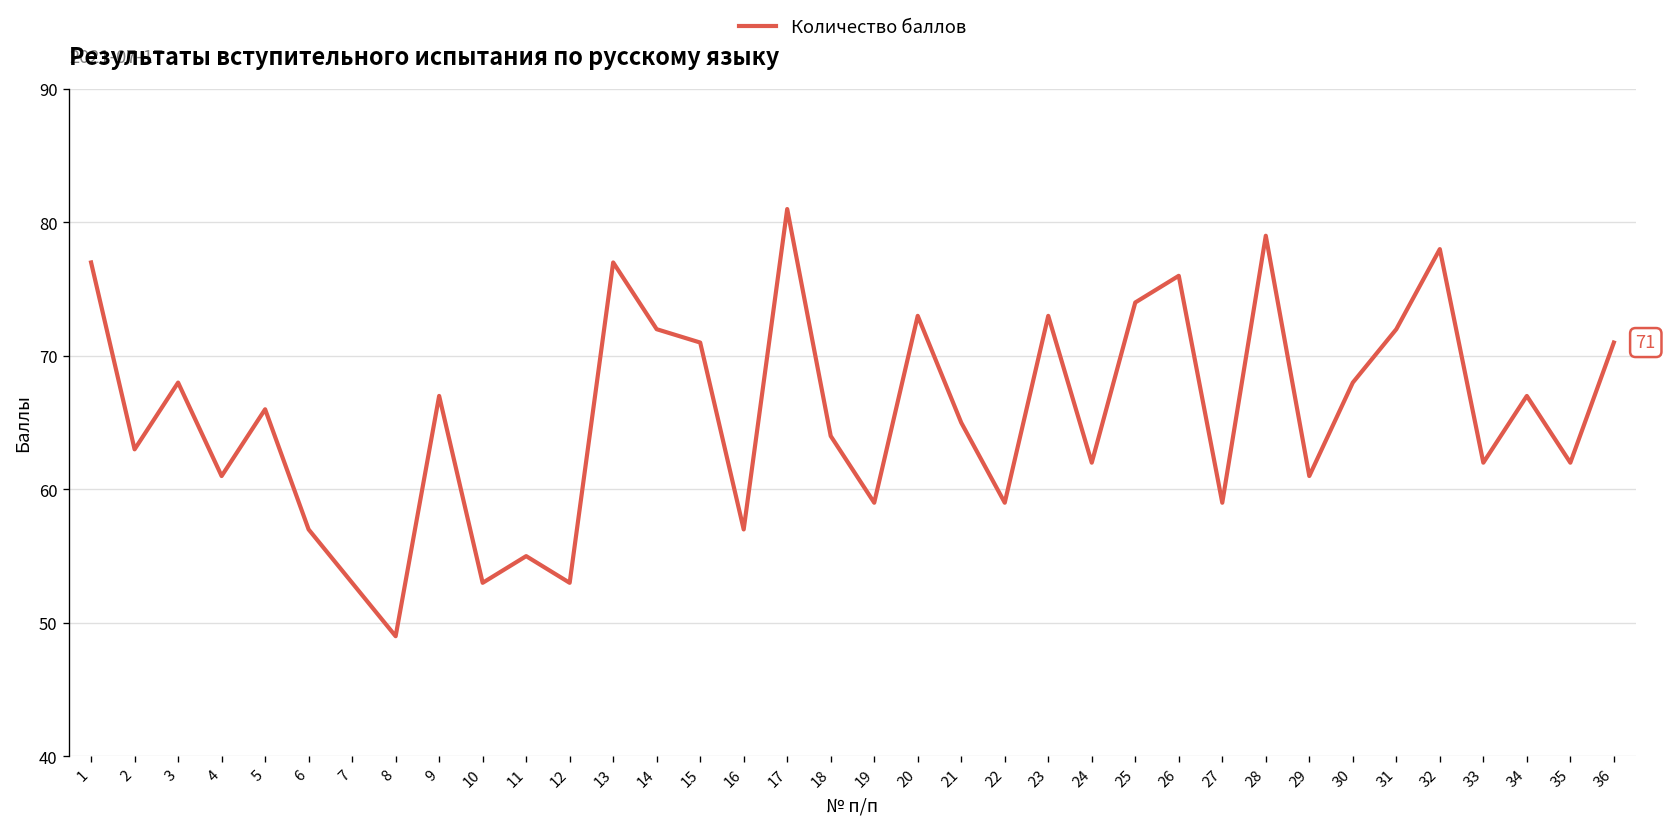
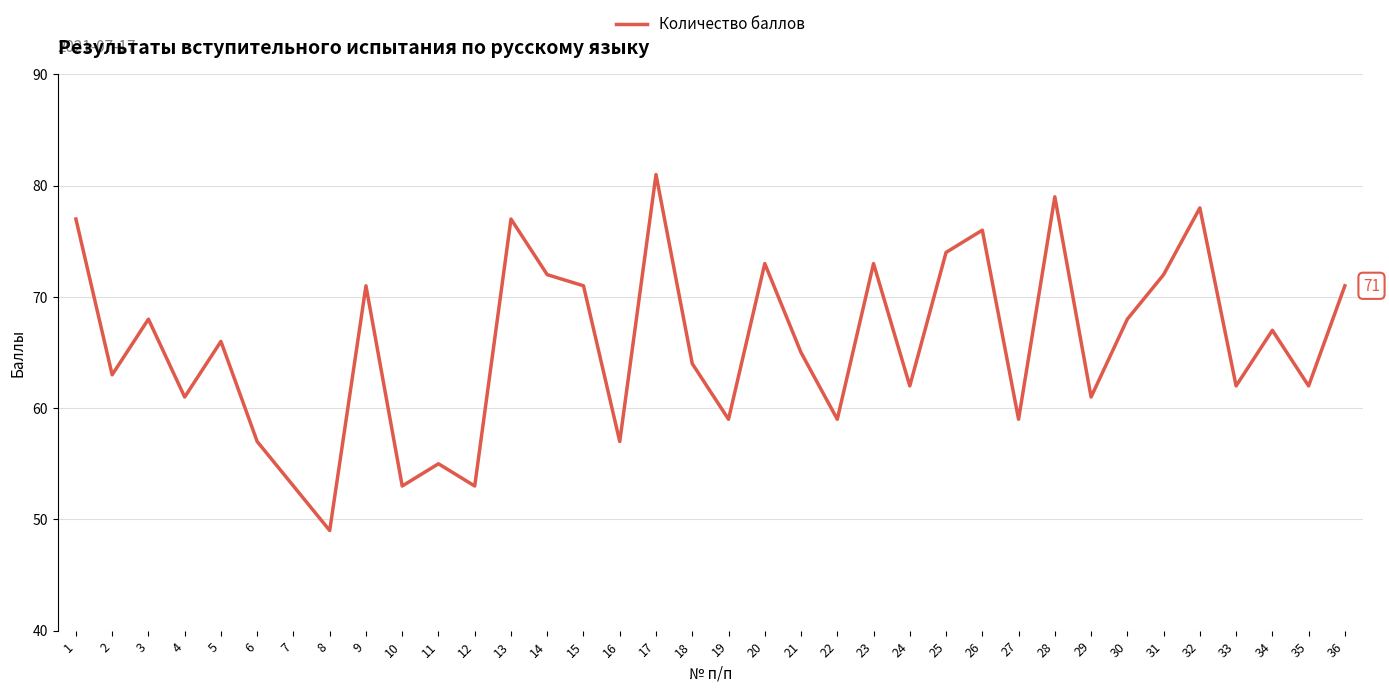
9: 67 -> 71
